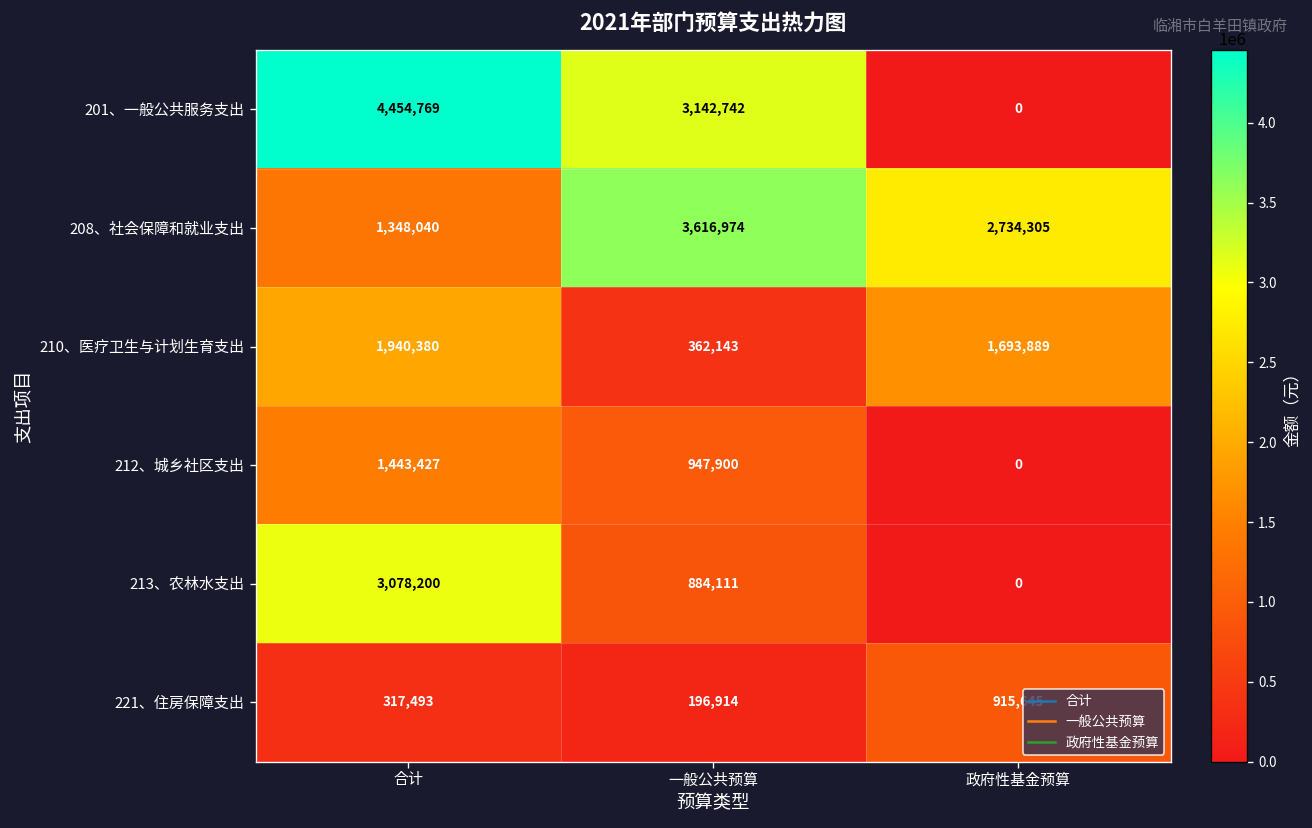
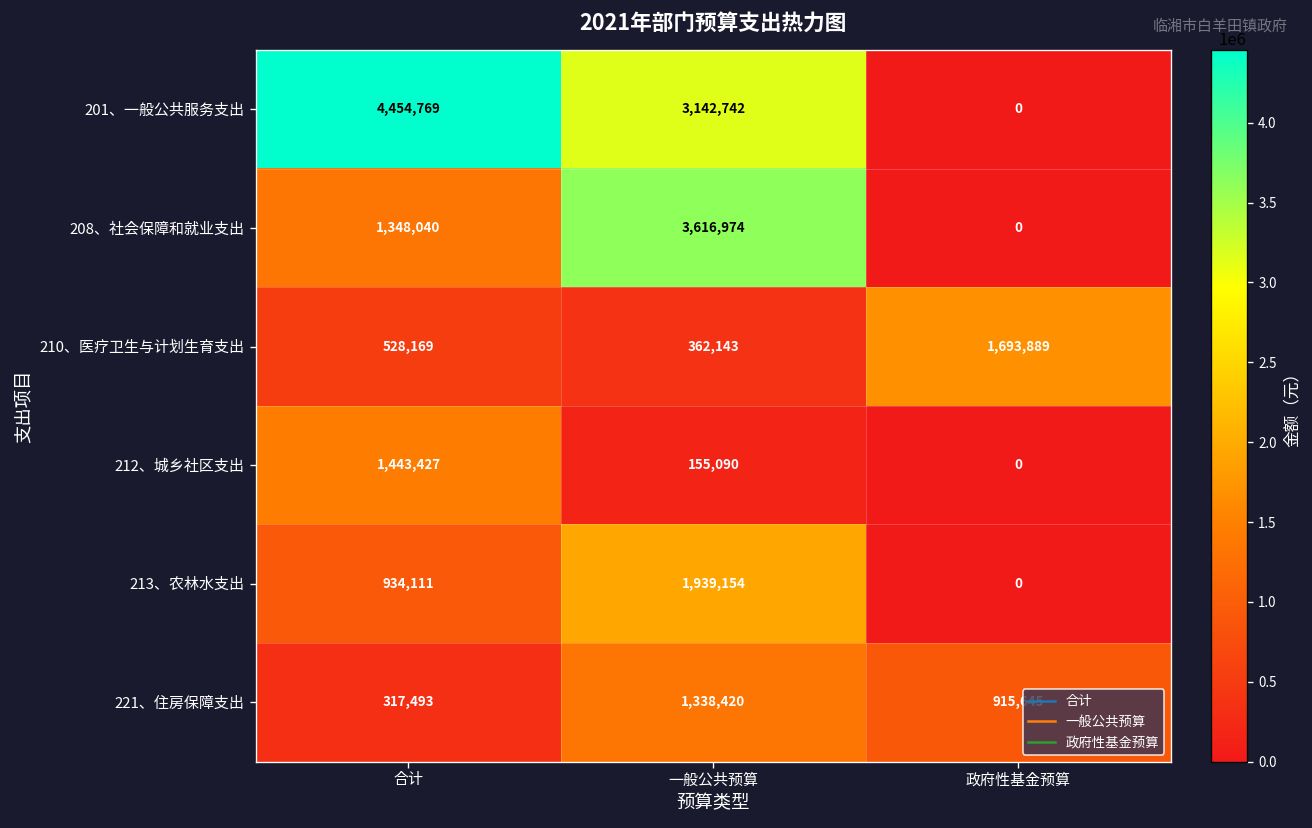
208、社会保障和就业支出, 政府性基金预算: 2,734,305 -> 0
210、医疗卫生与计划生育支出, 合计: 1,940,380 -> 528,169
212、城乡社区支出, 一般公共预算: 947,900 -> 155,090
213、农林水支出, 合计: 3,078,200 -> 934,111
213、农林水支出, 一般公共预算: 884,111 -> 1,939,154
221、住房保障支出, 一般公共预算: 196,914 -> 1,338,420
